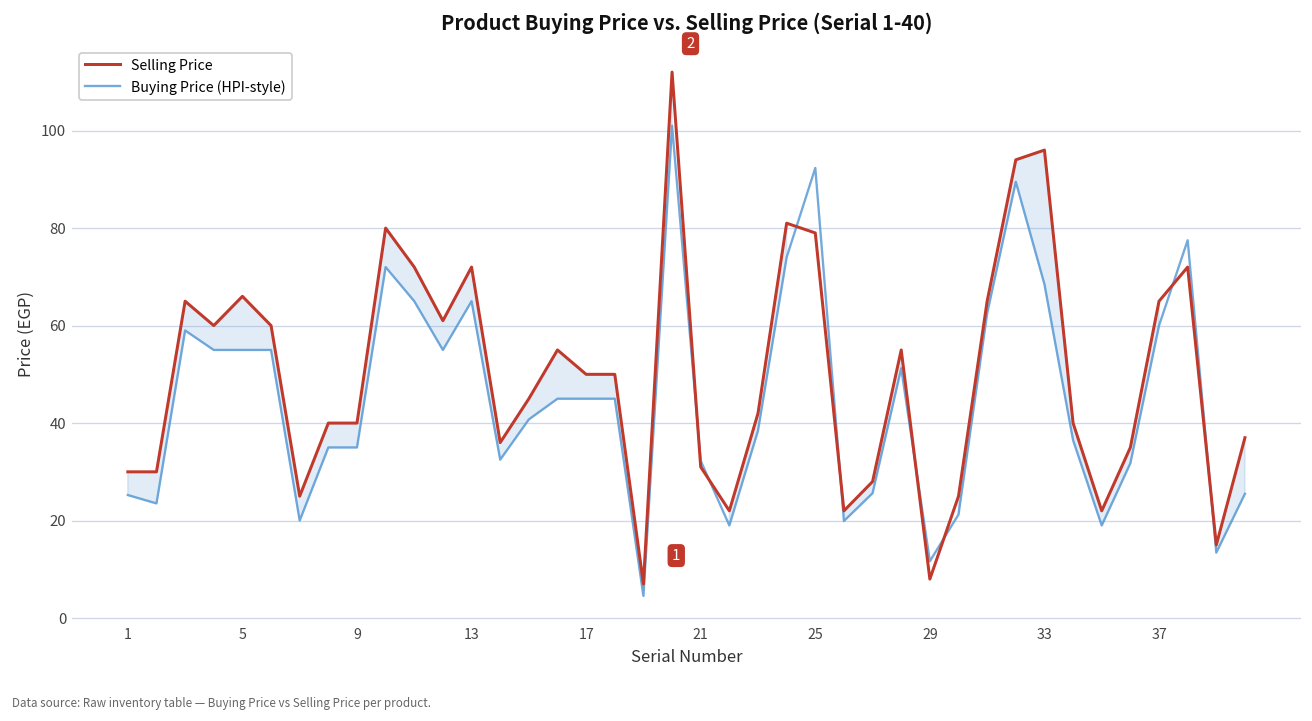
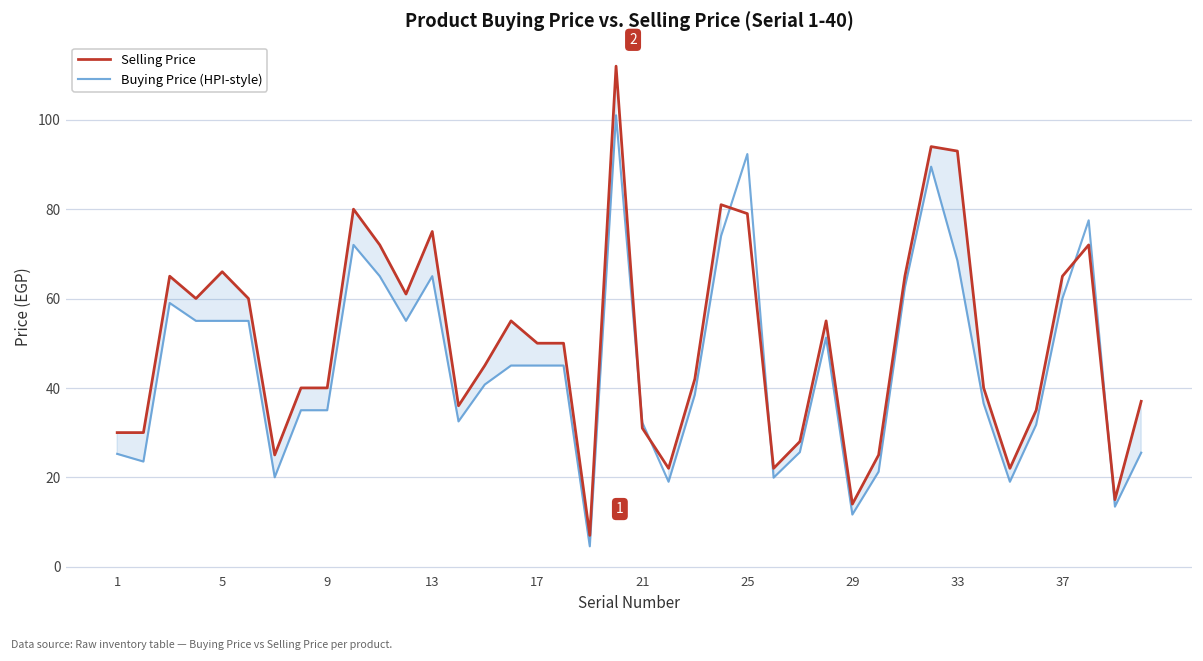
Selling Price, 13: 72 -> 75
Selling Price, 29: 8 -> 14
Selling Price, 33: 96 -> 93
